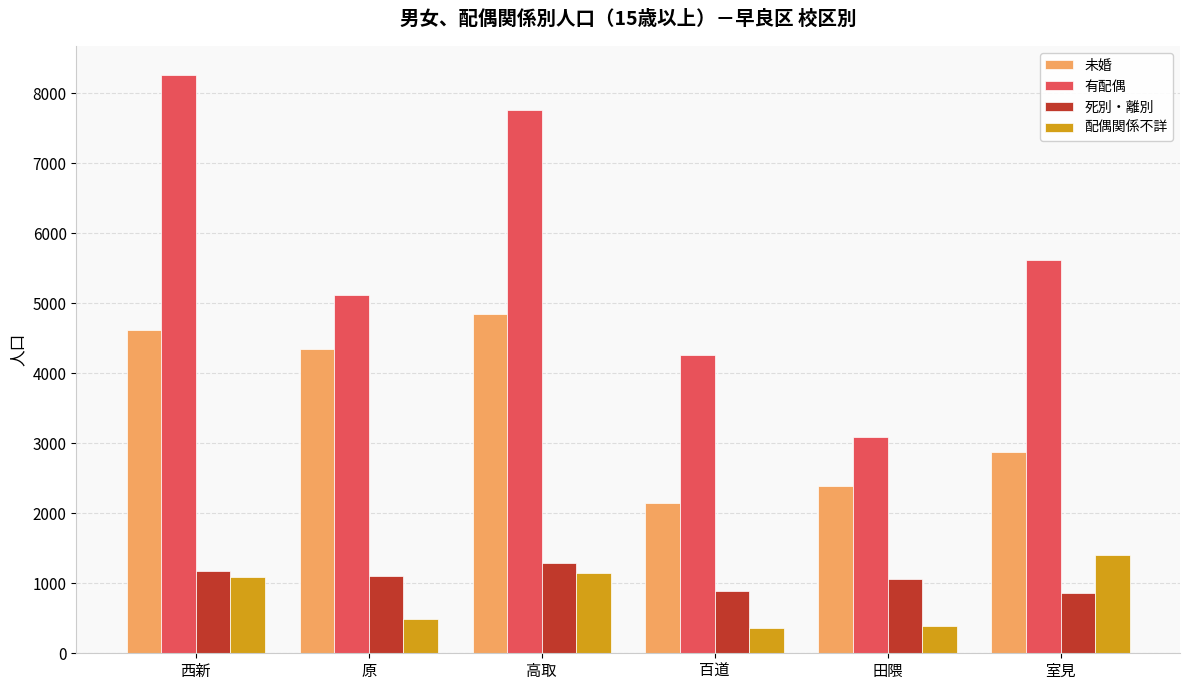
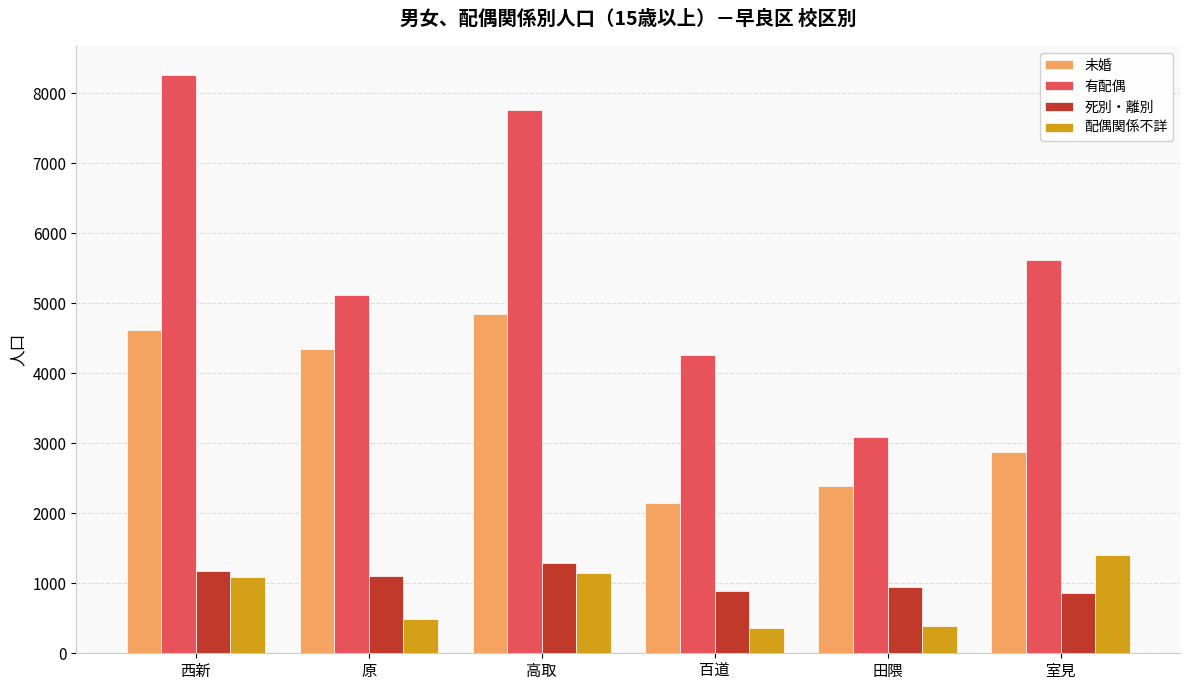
死別・離別, 田隈: 1100 -> 900
